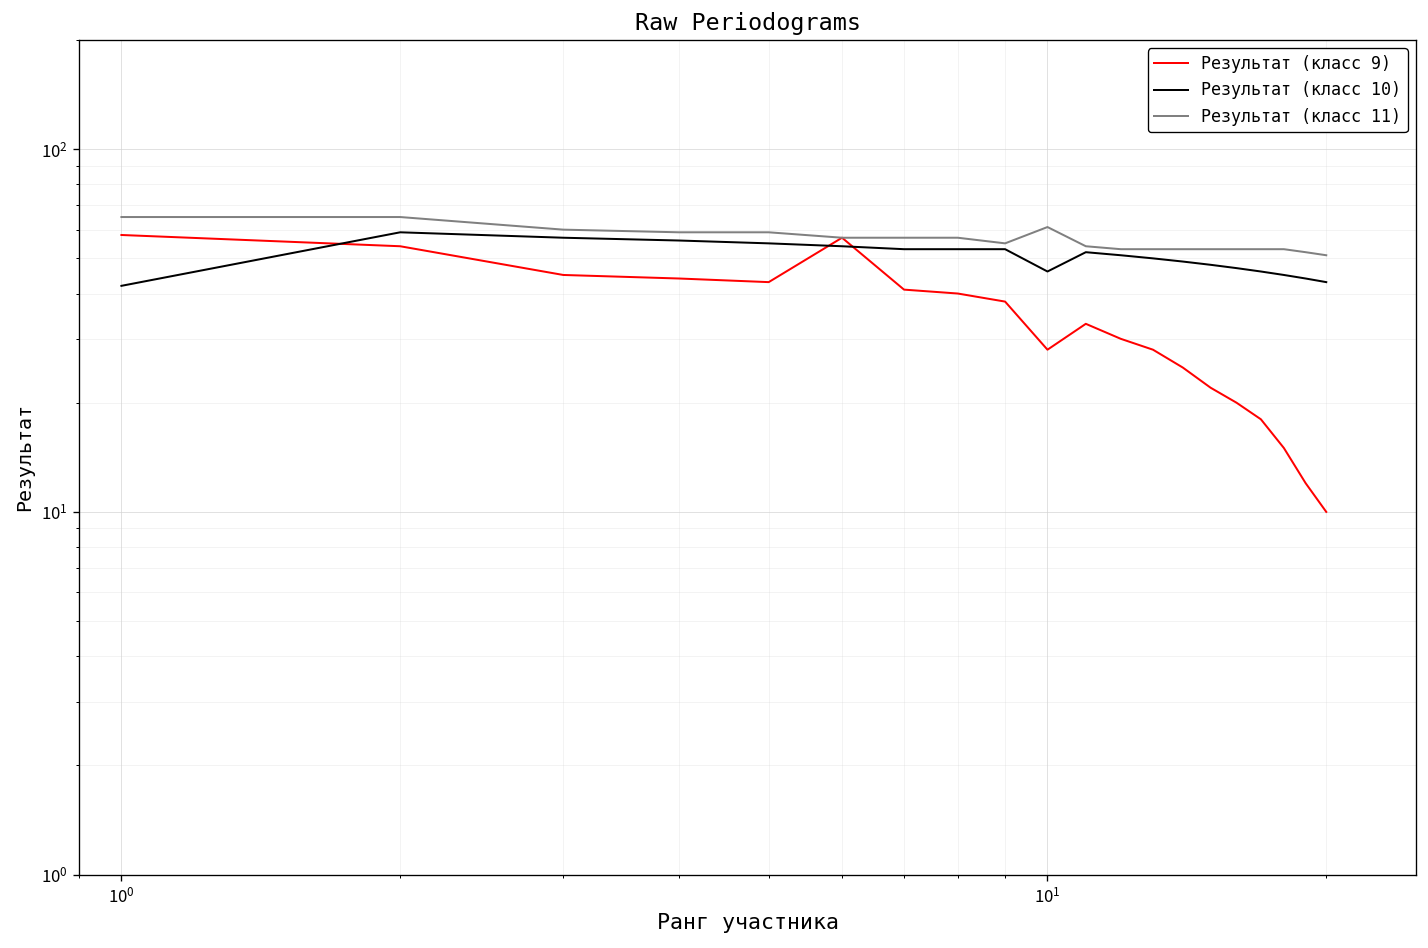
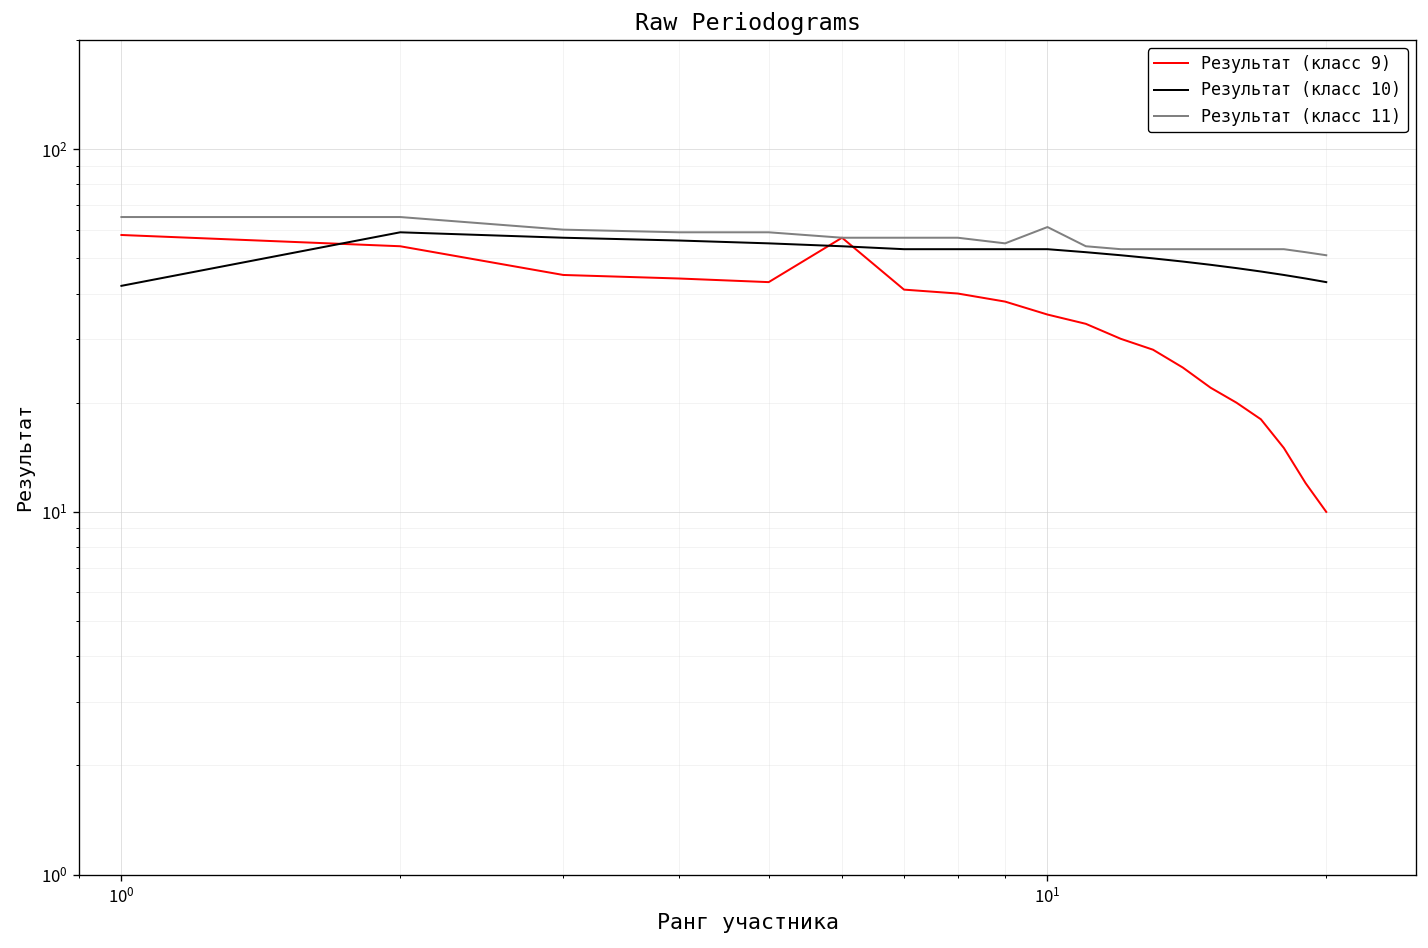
Результат (класс 9), 10^1: 28 -> 35
Результат (класс 10), 10^1: 46 -> 53
